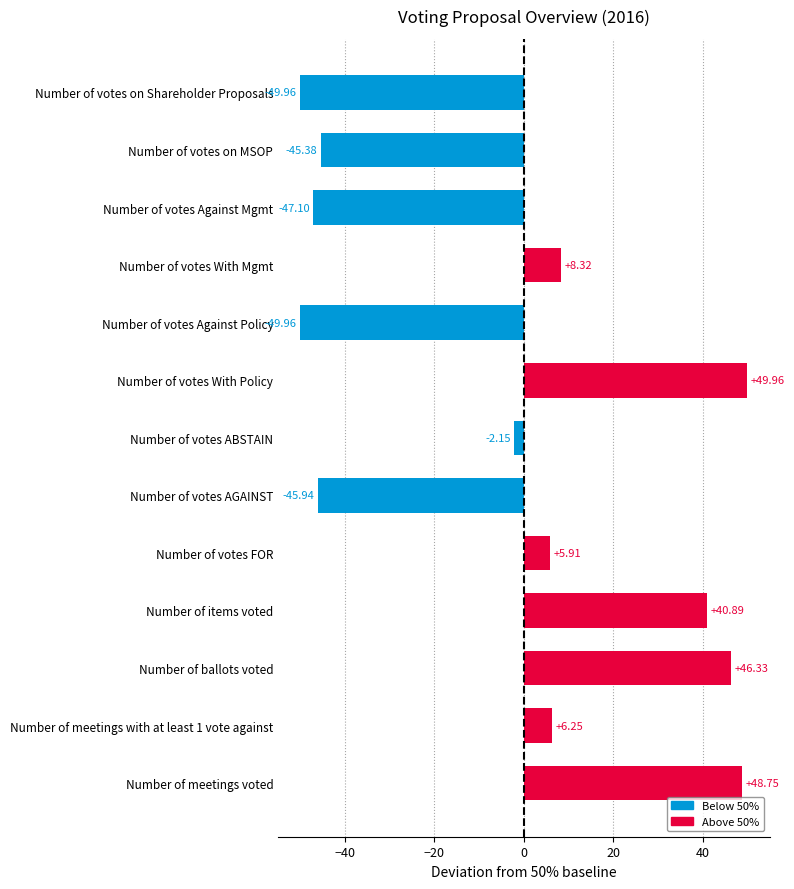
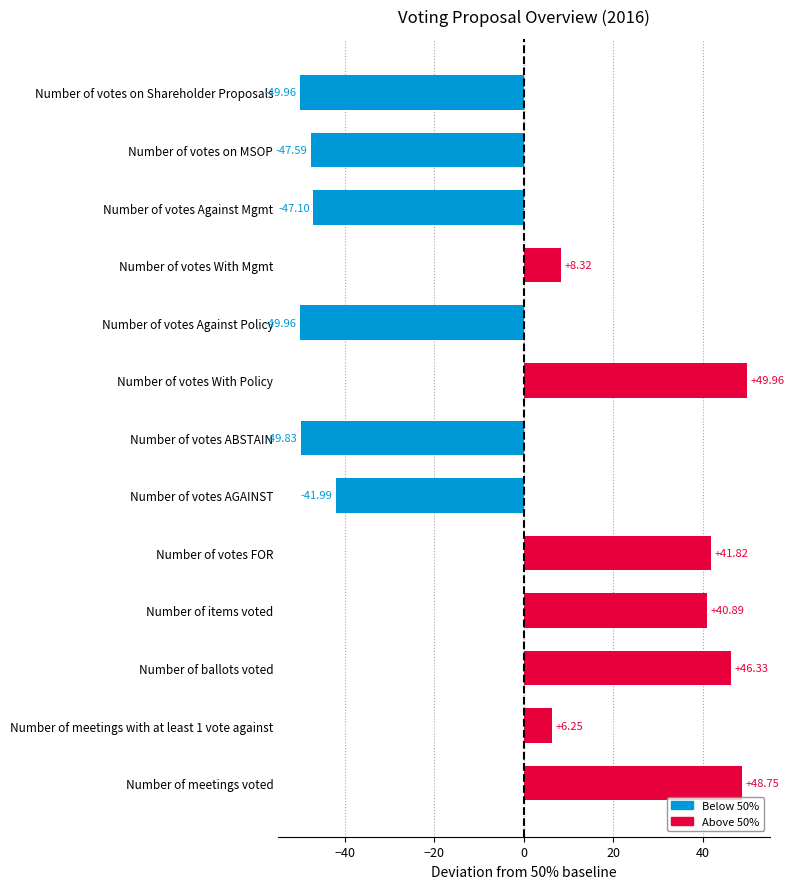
Number of votes on MSOP: -45.38 -> -47.59
Number of votes ABSTAIN: -2.15 -> -49.83
Number of votes AGAINST: -45.94 -> -41.99
Number of votes FOR: +5.91 -> +41.82
